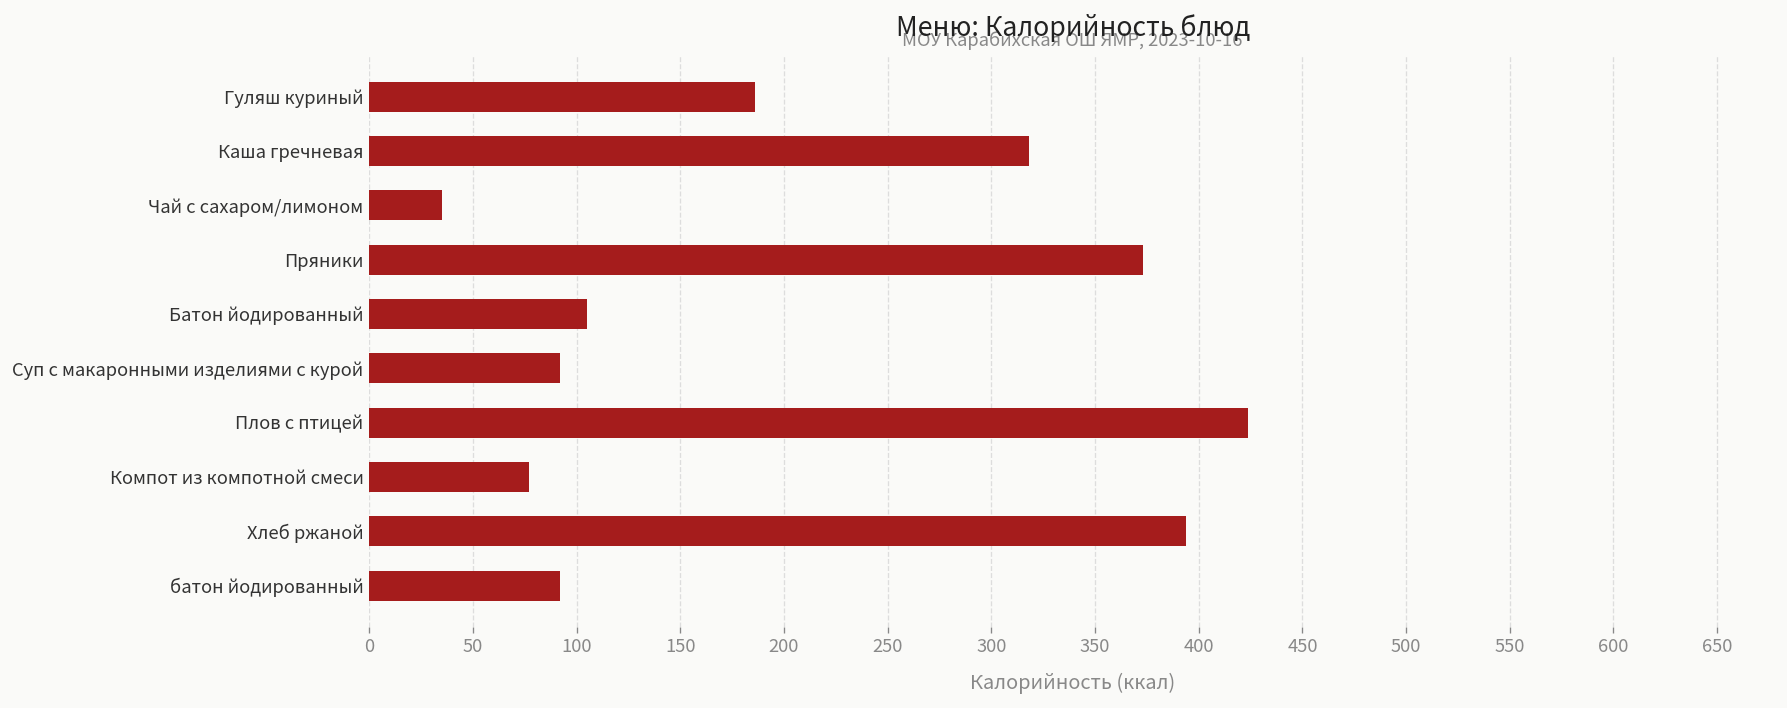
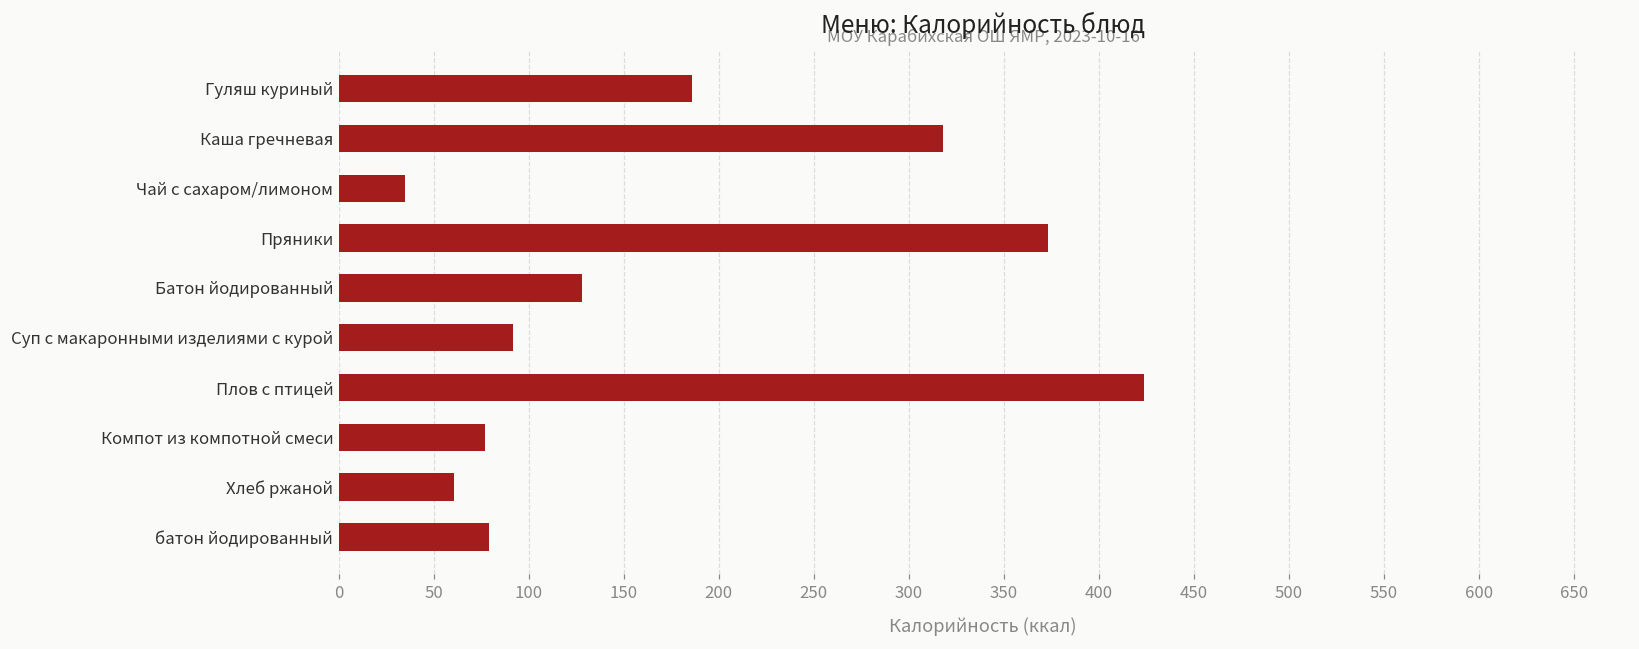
Батон йодированный: 105 -> 128
Хлеб ржаной: 394 -> 61
батон йодированный: 92 -> 79
